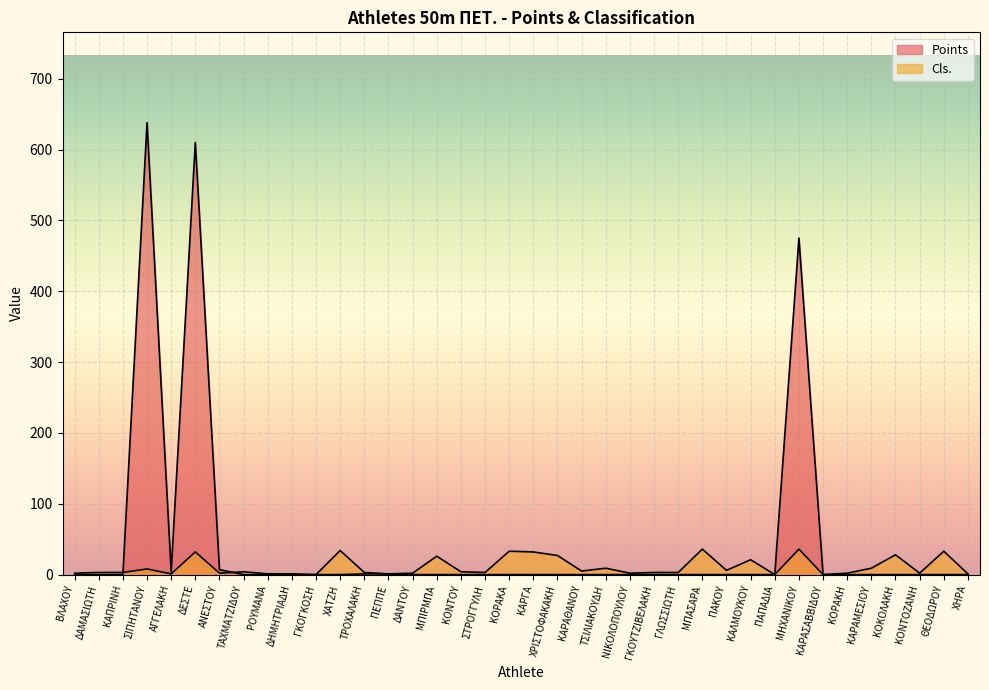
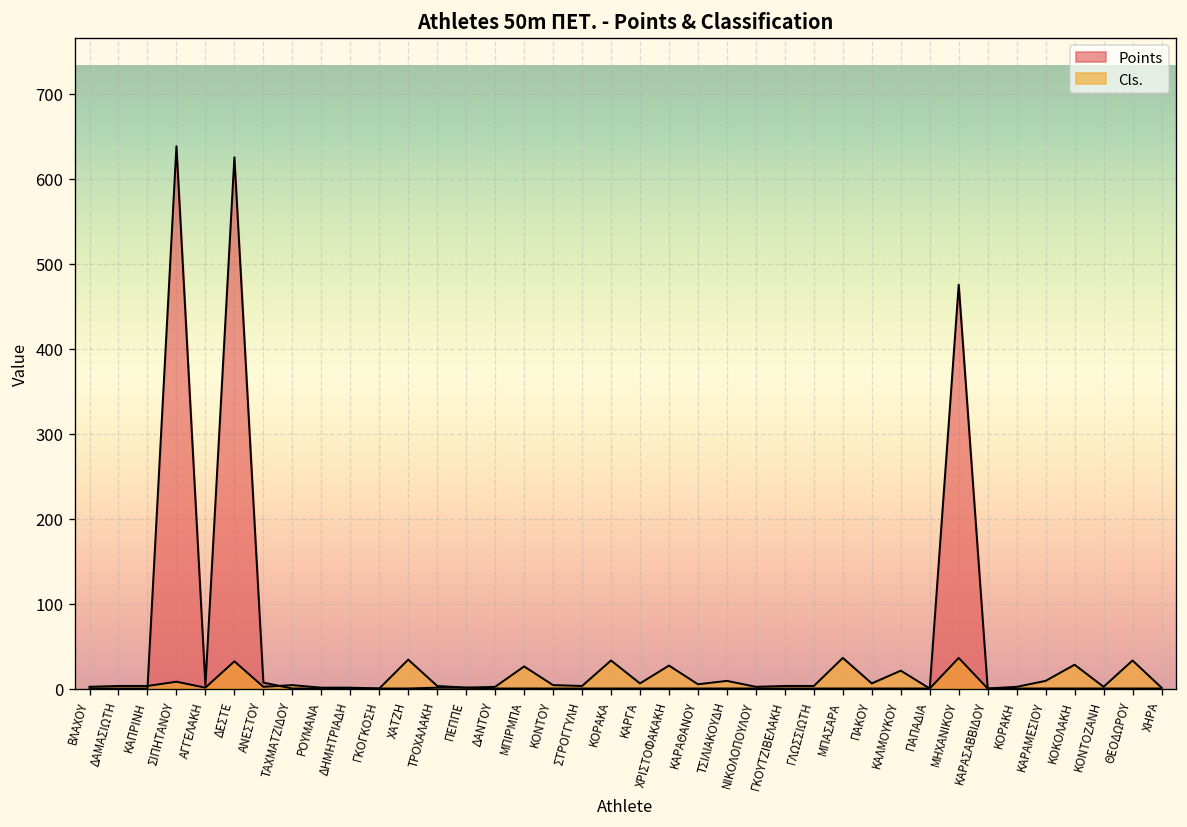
Points, ΔΕΣΤΕ: 610 -> 630
Cls., ΚΑΡΓΑ: 30 -> 10
